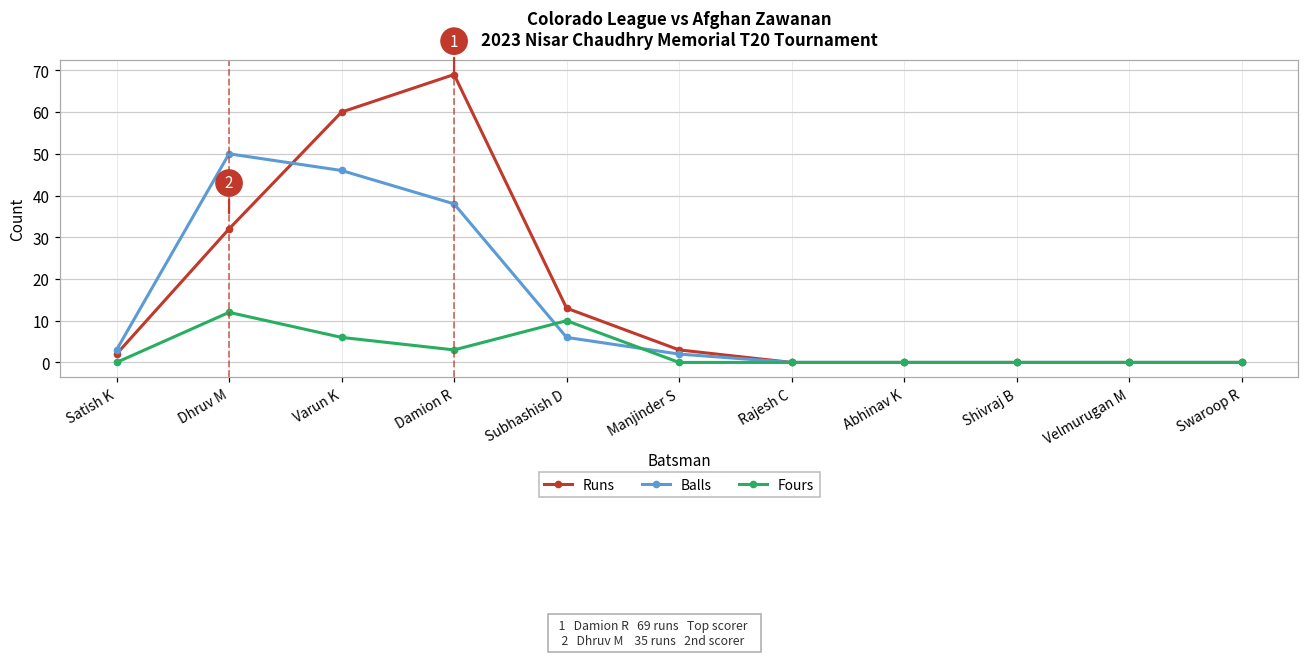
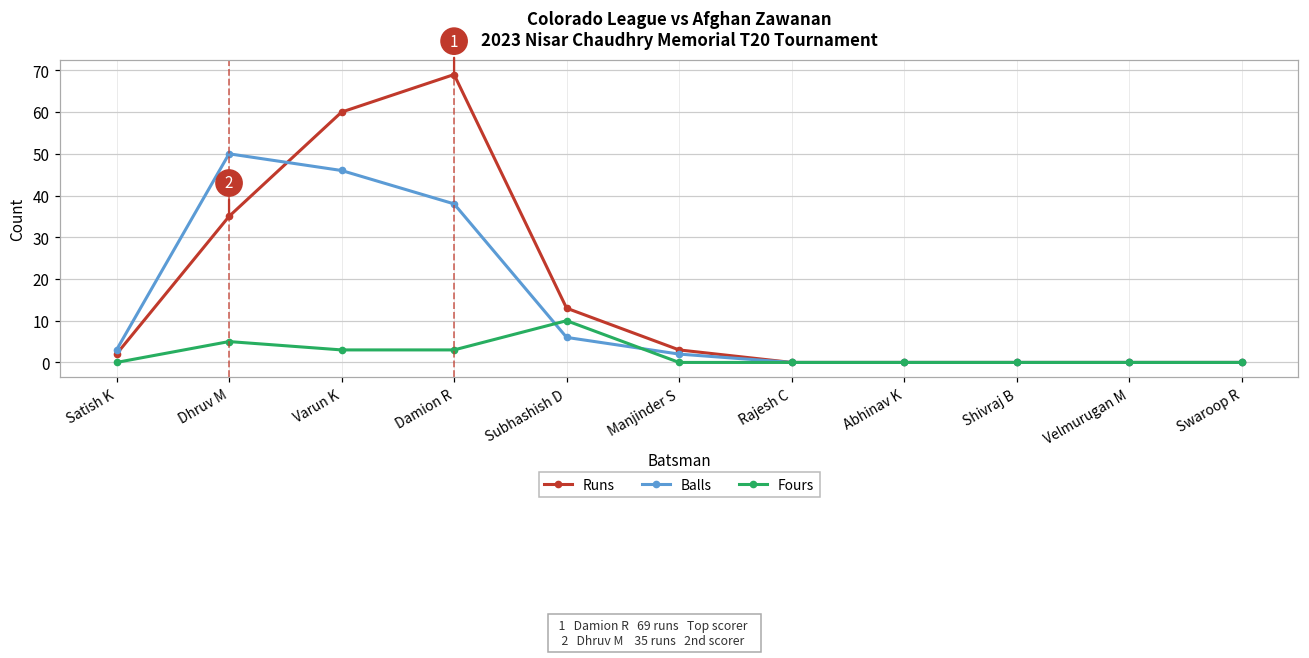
Runs, Dhruv M: 32 -> 35
Fours, Dhruv M: 12 -> 5
Fours, Varun K: 6 -> 3
